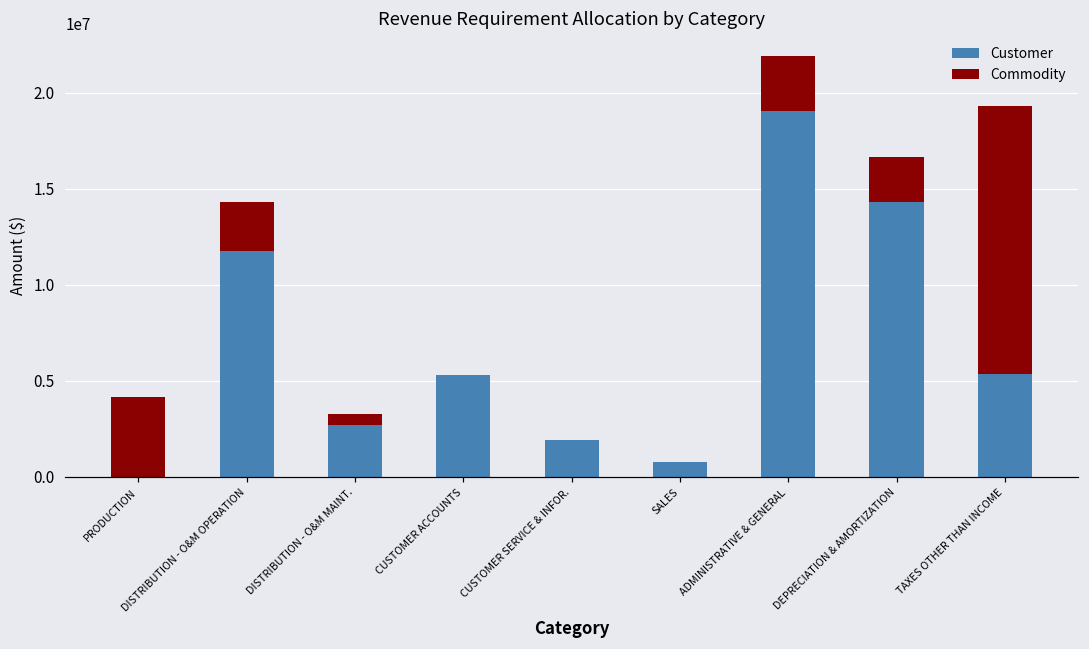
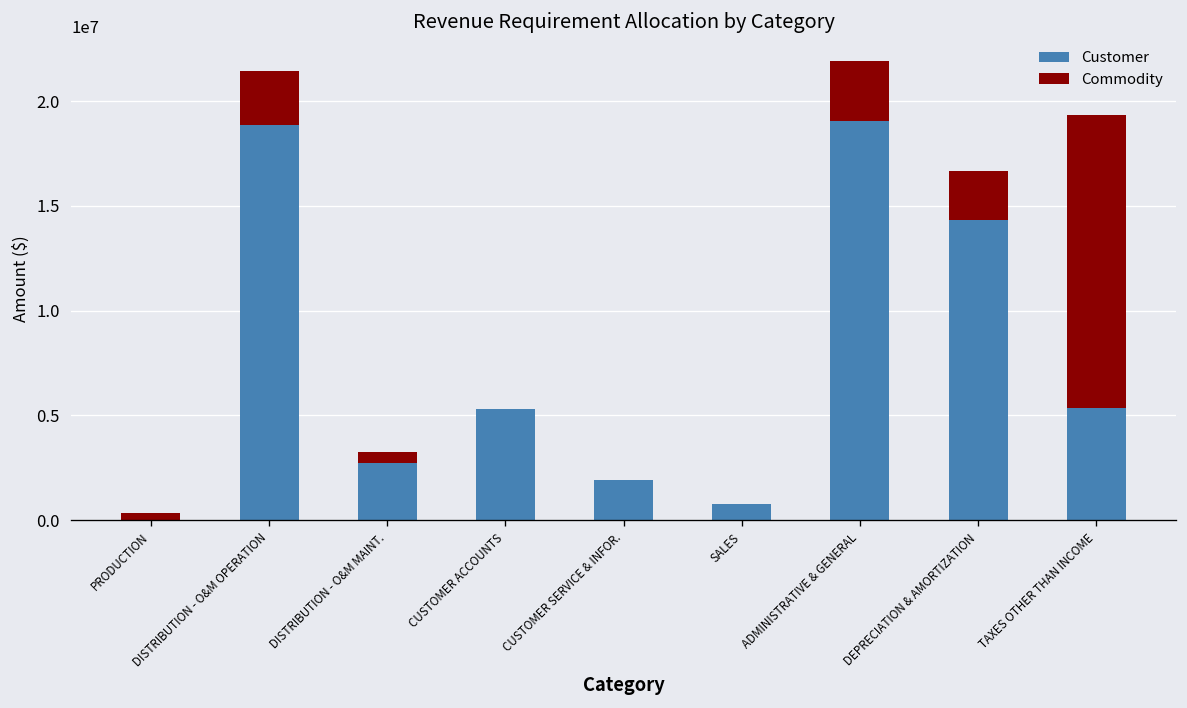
Commodity, PRODUCTION: 4200000 -> 300000
Customer, DISTRIBUTION - O&M OPERATION: 11700000 -> 18900000
